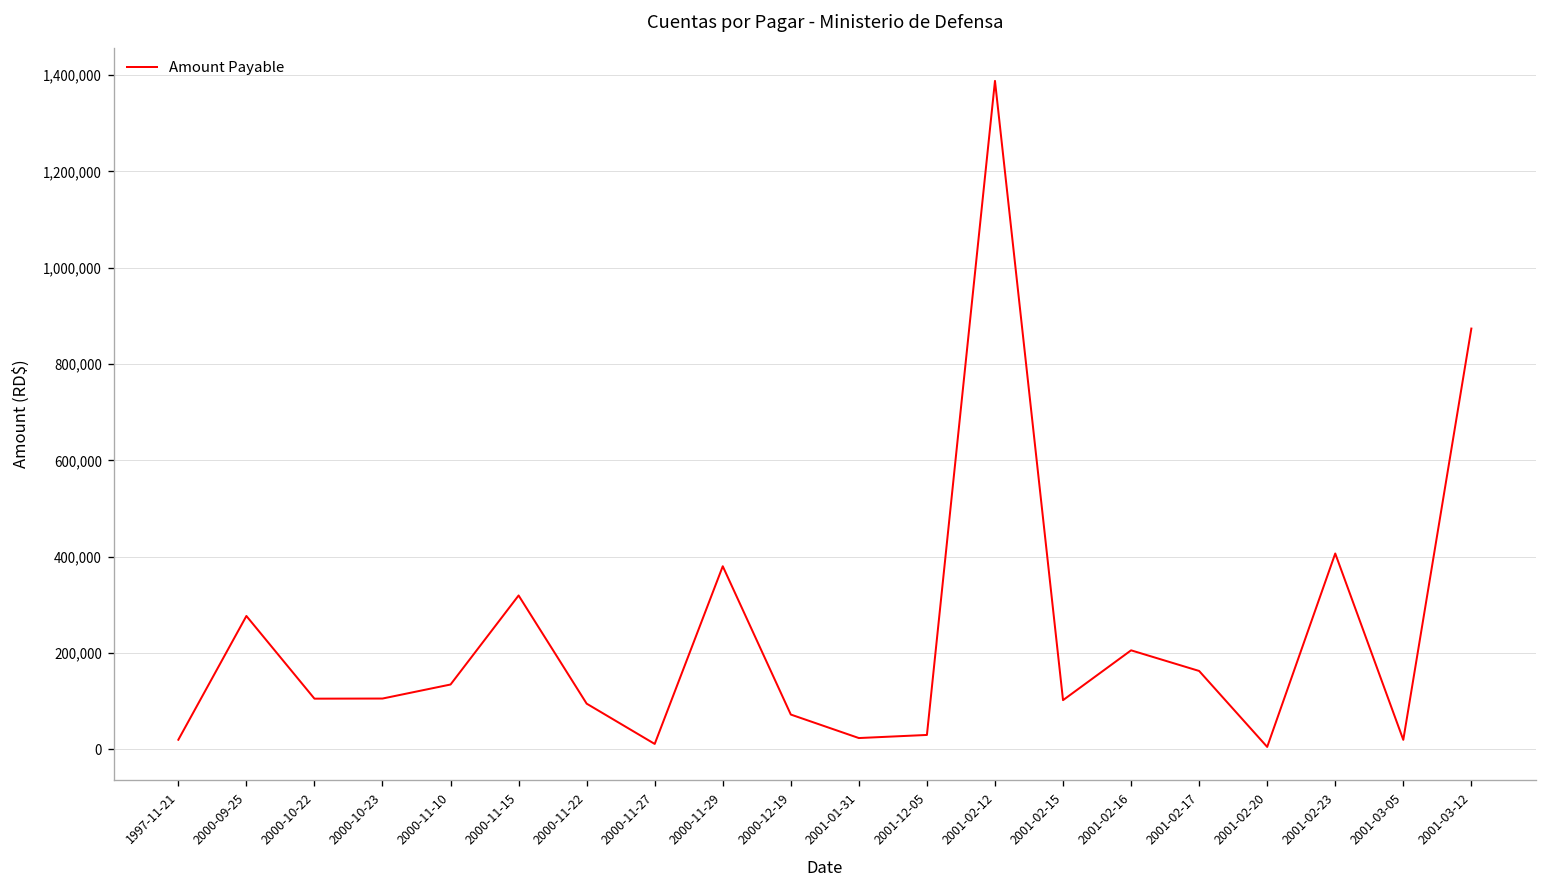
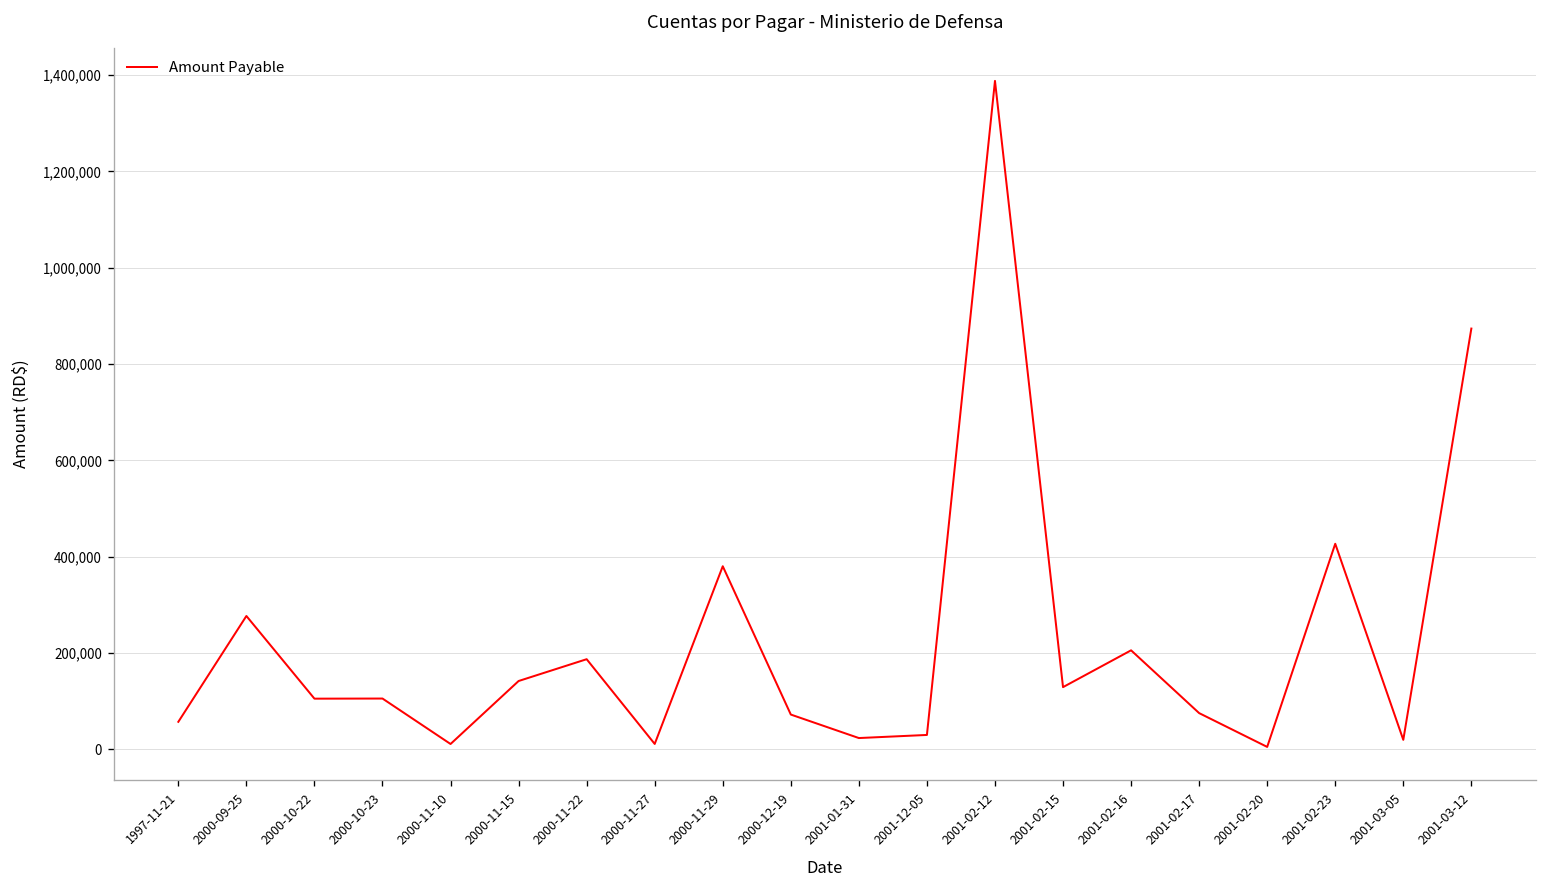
1997-11-21: 20,000 -> 60,000
2000-11-10: 130,000 -> 10,000
2000-11-15: 320,000 -> 140,000
2000-11-22: 90,000 -> 190,000
2001-02-15: 100,000 -> 130,000
2001-02-17: 160,000 -> 80,000
2001-02-23: 410,000 -> 430,000
